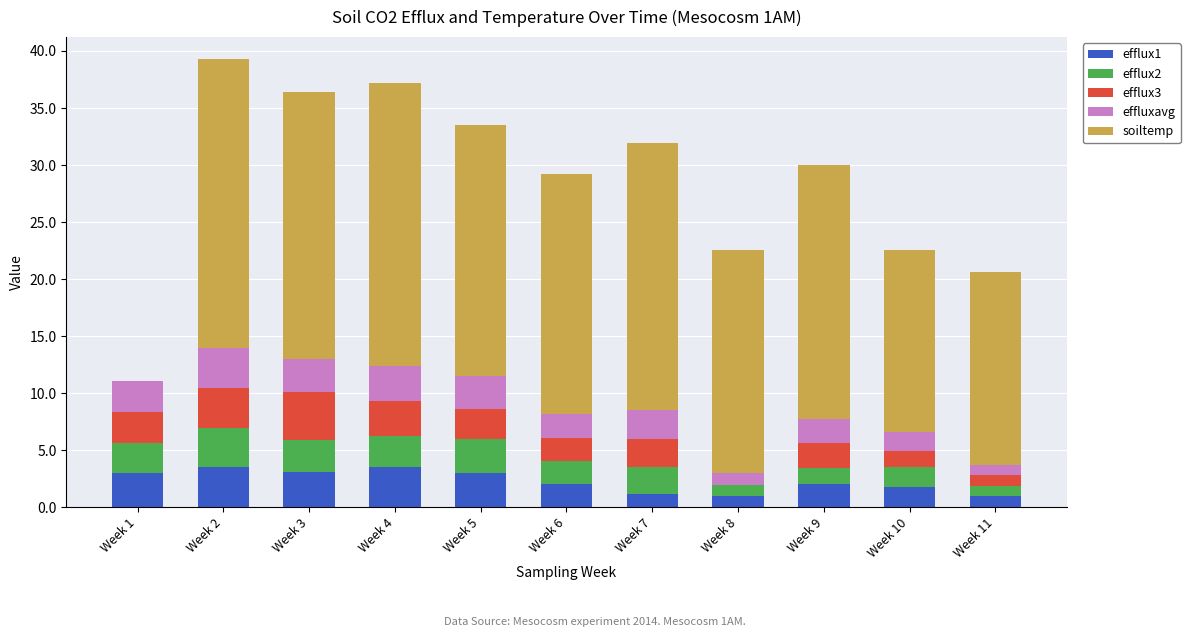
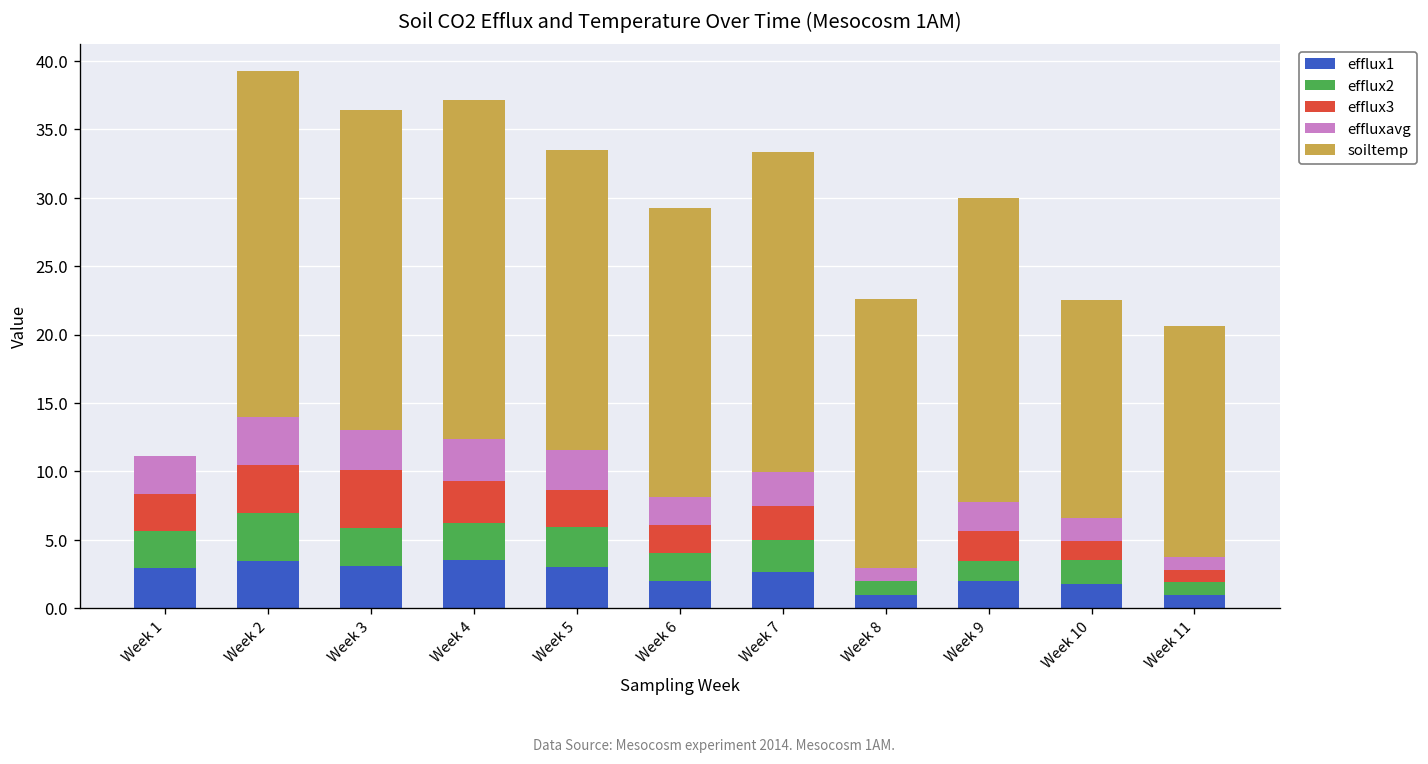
efflux1, Week 7: 1.2 -> 2.6
